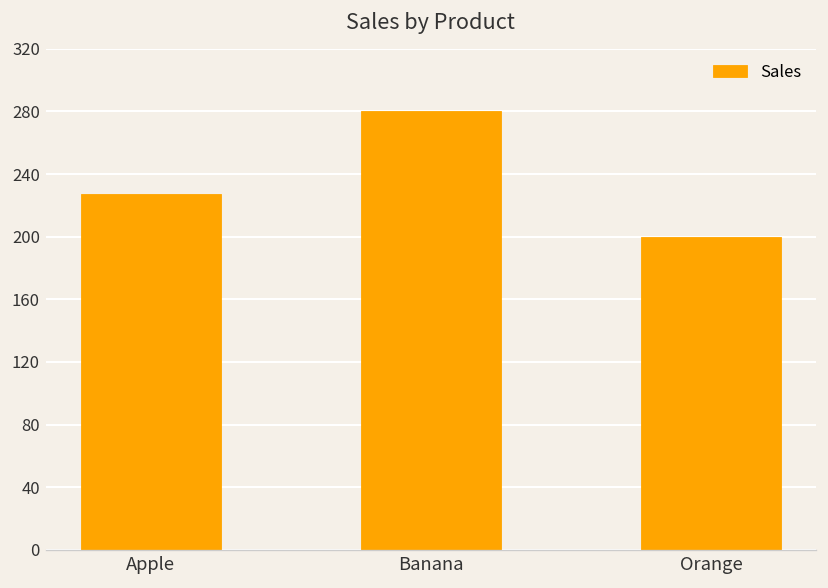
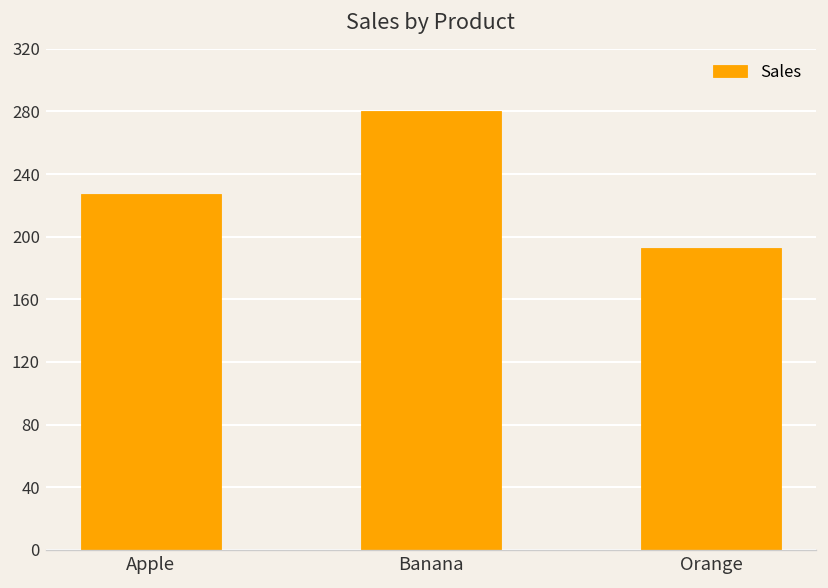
Orange: 200 -> 193
